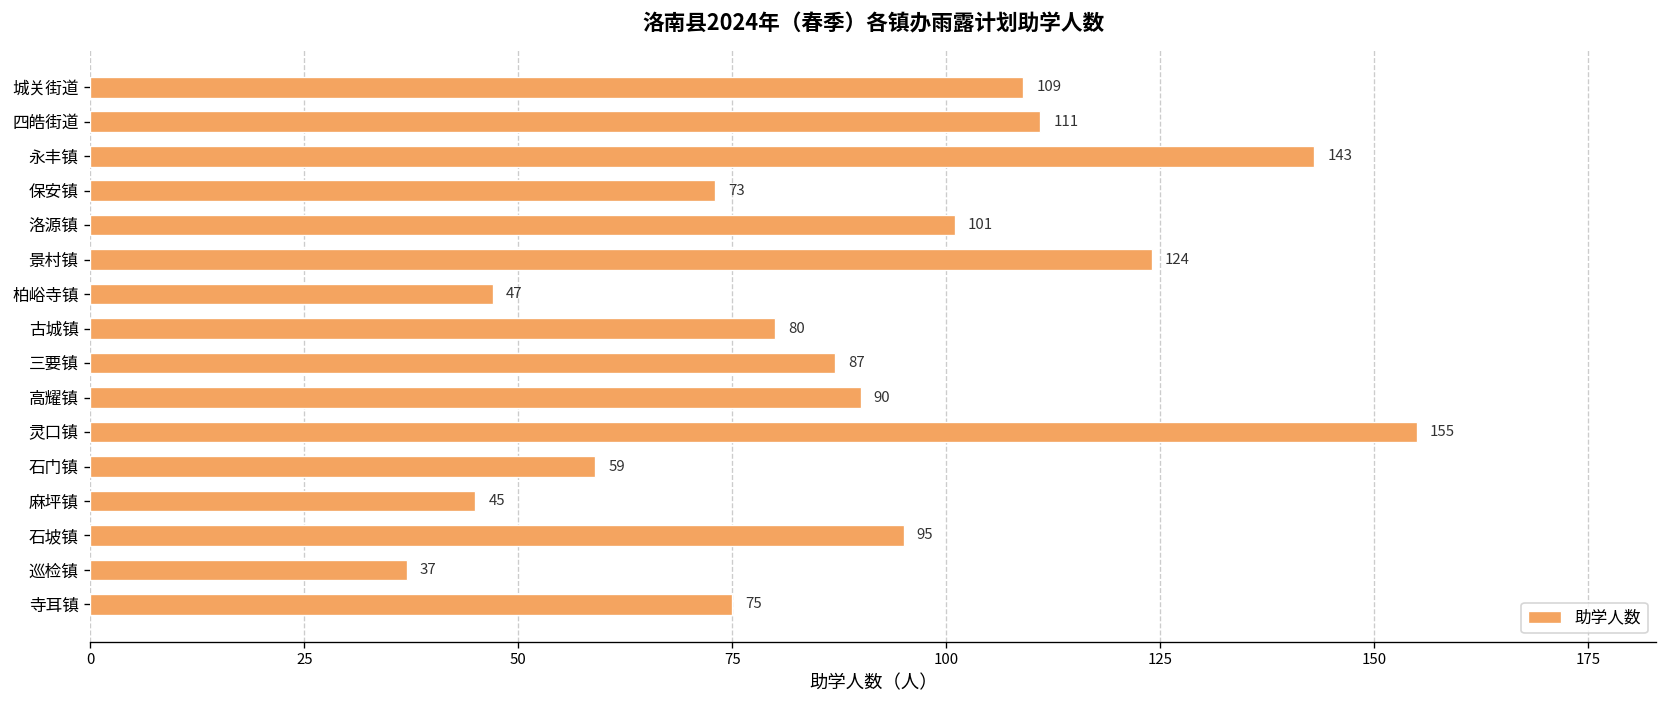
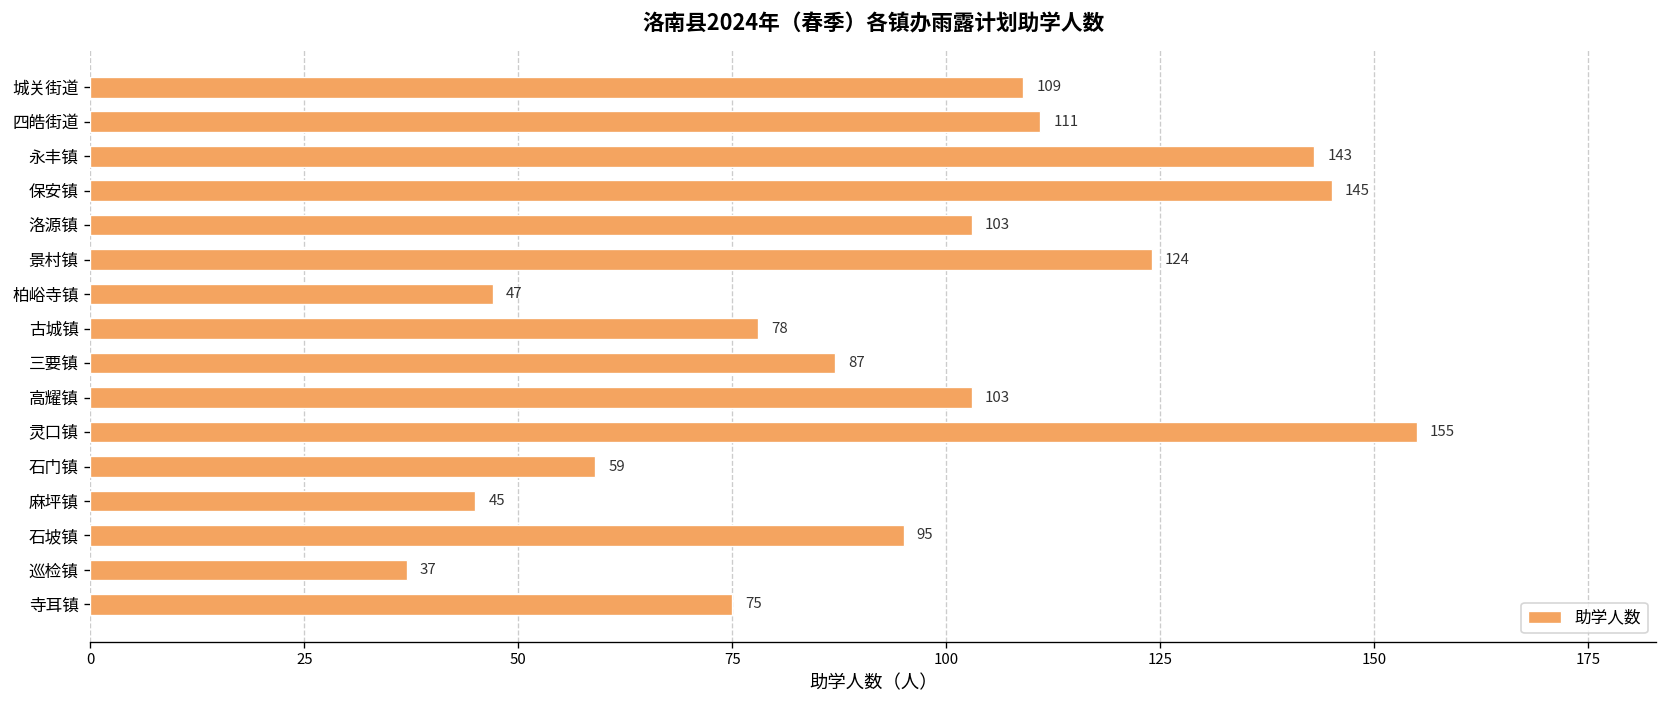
保安镇: 73 -> 145
洛源镇: 101 -> 103
古城镇: 80 -> 78
高耀镇: 90 -> 103
